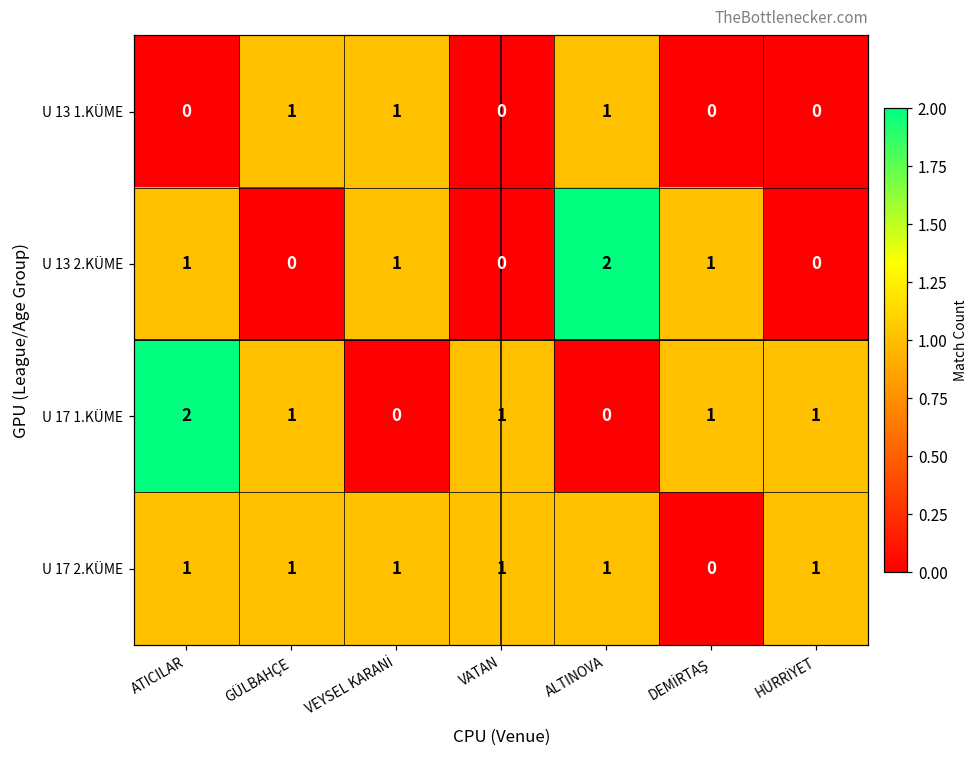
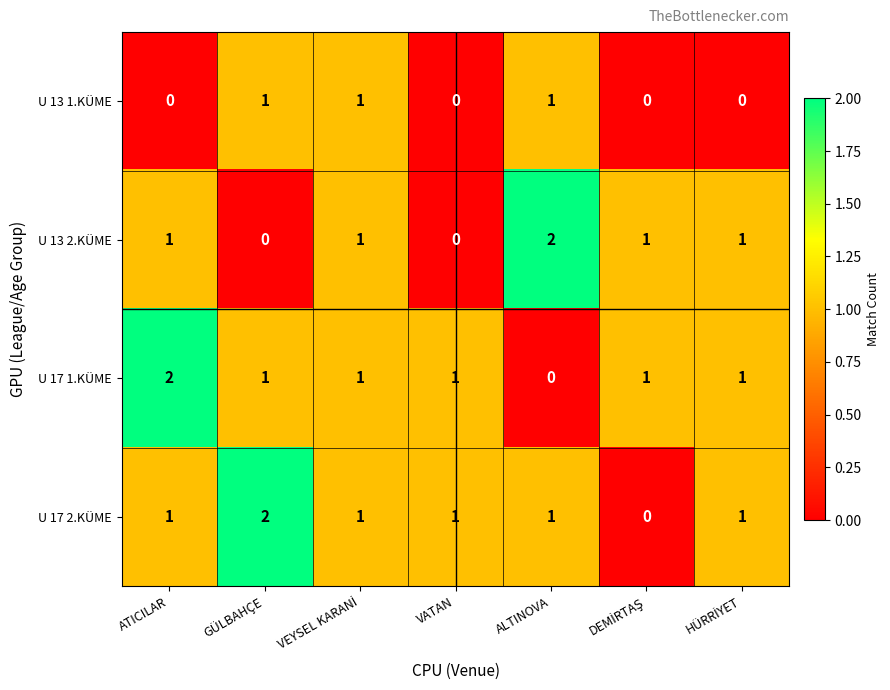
U 13 2.KÜME, HÜRRİYET: 0 -> 1
U 17 1.KÜME, VEYSEL KARANİ: 0 -> 1
U 17 2.KÜME, GÜLBAHÇE: 1 -> 2
